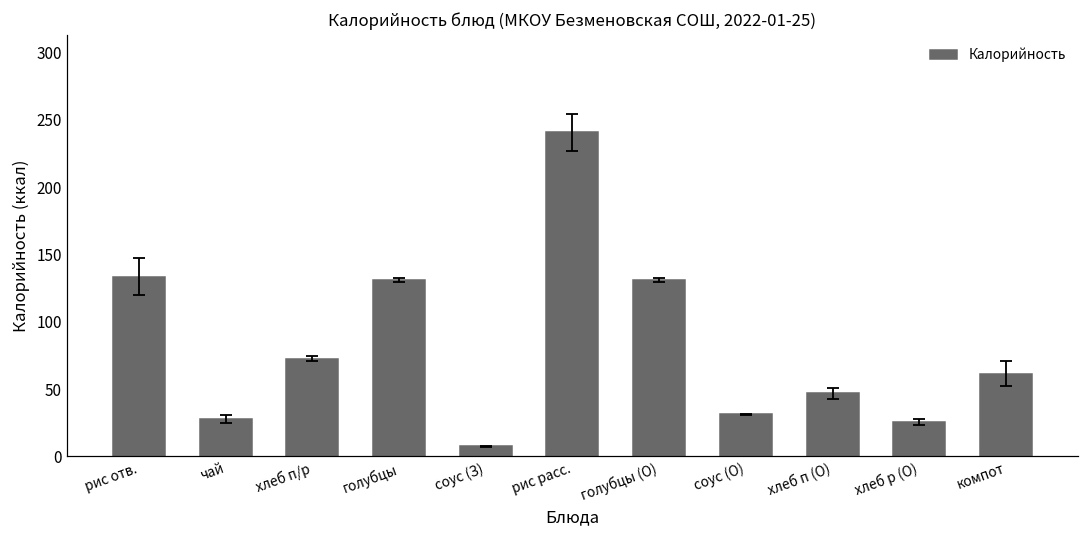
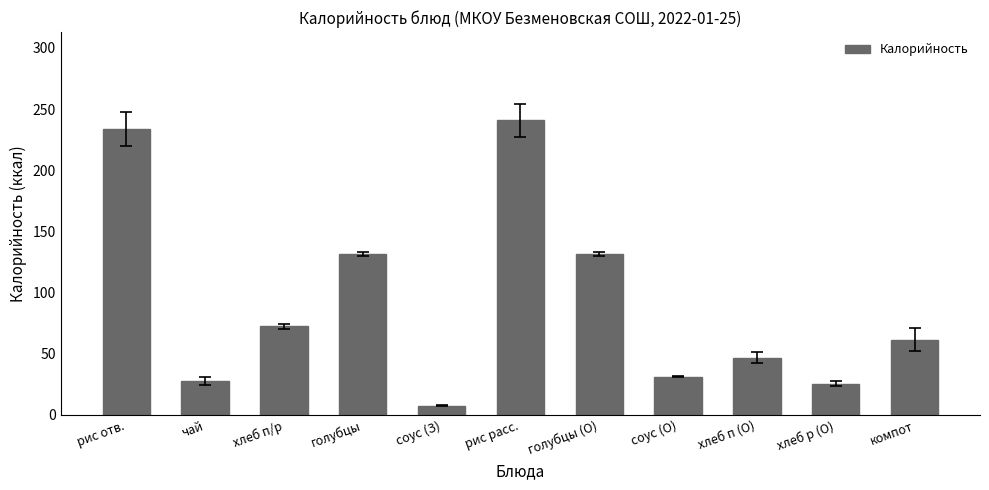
Калорийность, рис отв.: 134 -> 234
